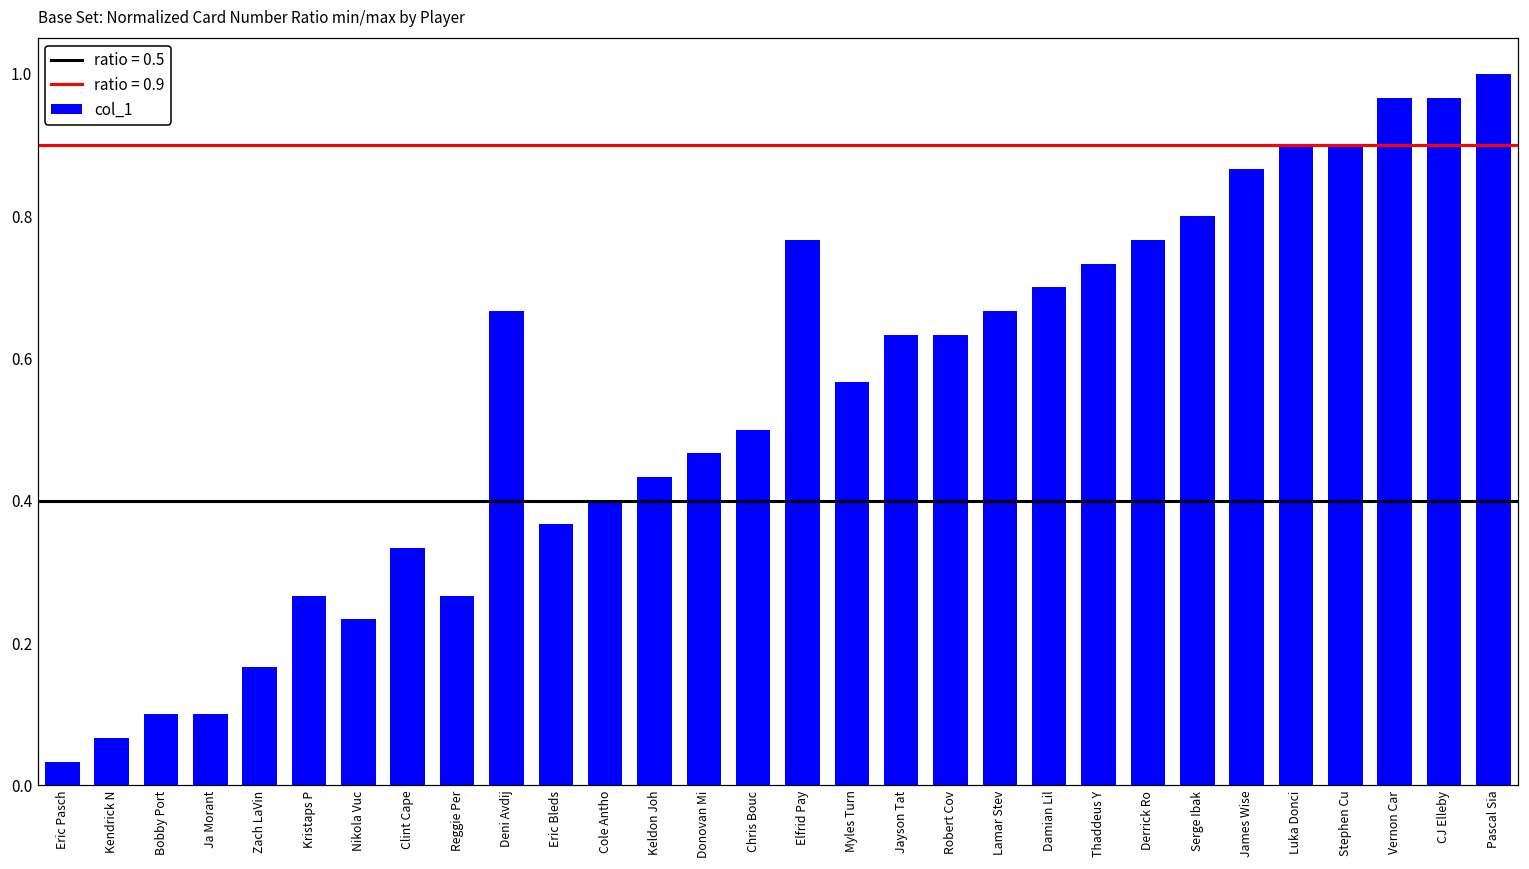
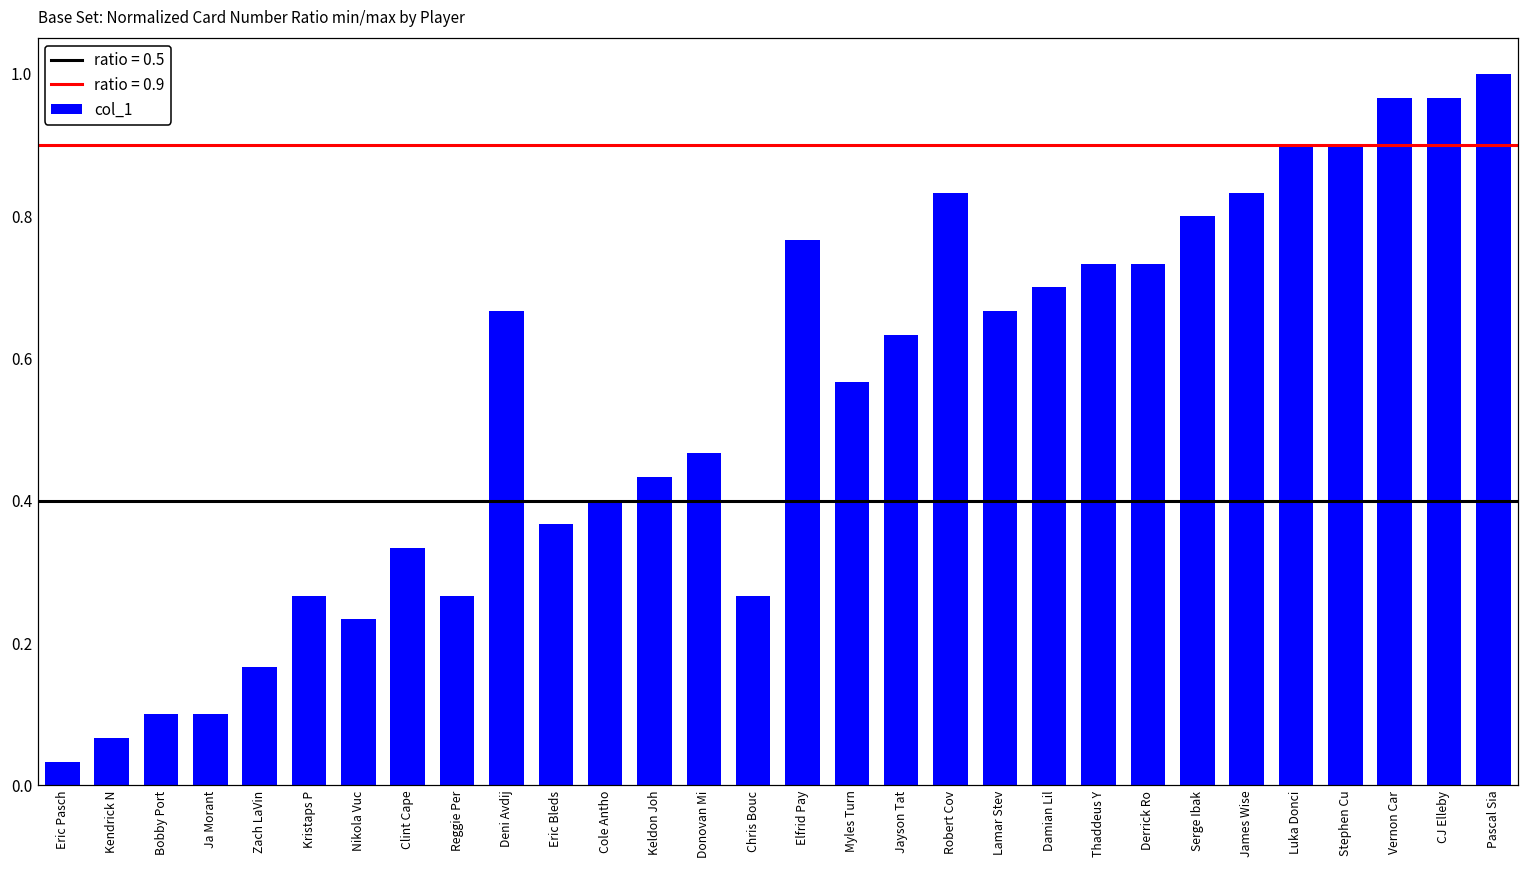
Chris Bouc: 0.50 -> 0.27
Robert Cov: 0.63 -> 0.83
Derrick Ro: 0.77 -> 0.73
James Wise: 0.87 -> 0.83
